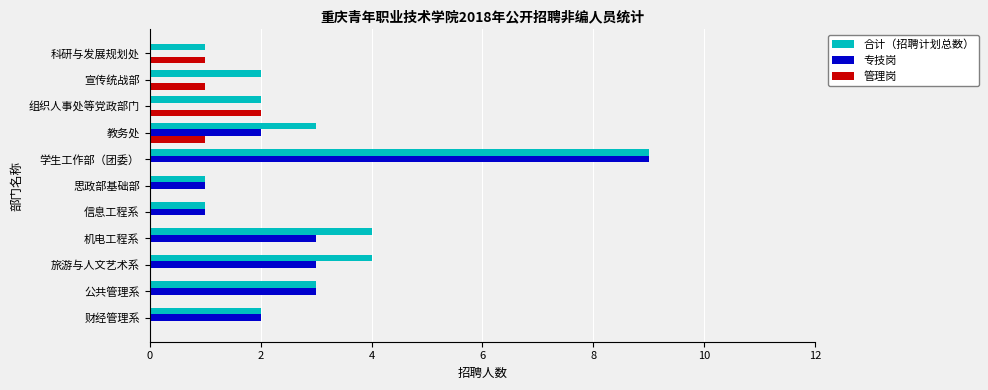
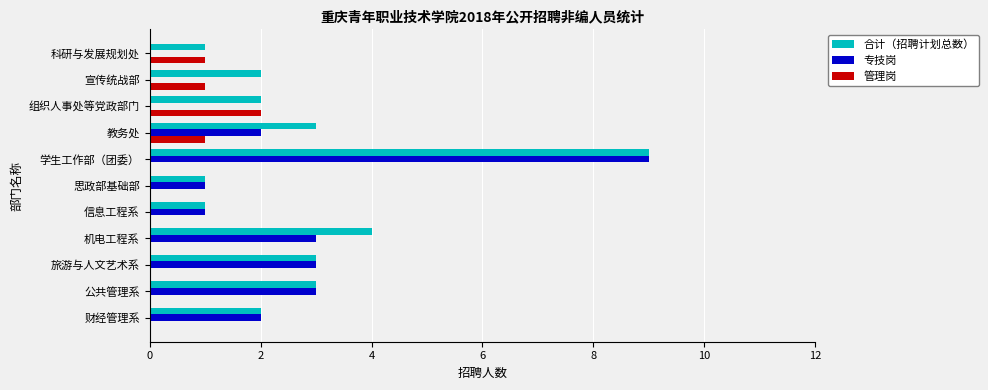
合计（招聘计划总数）, 旅游与人文艺术系: 4 -> 3
